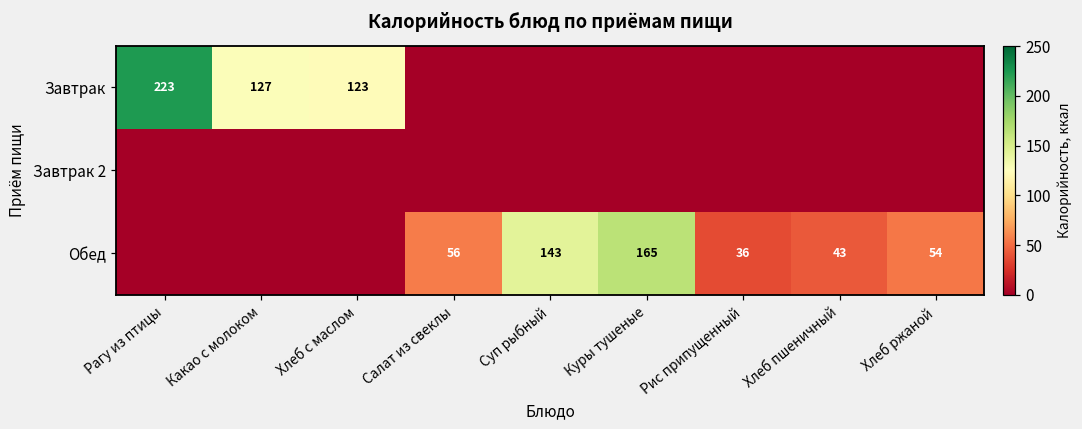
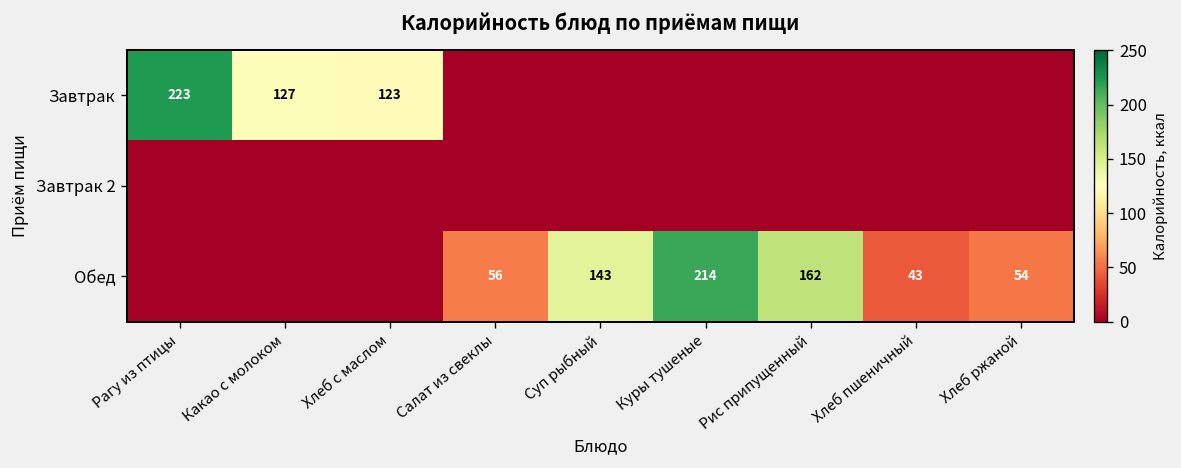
Обед, Куры тушеные: 165 -> 214
Обед, Рис припущенный: 36 -> 162
